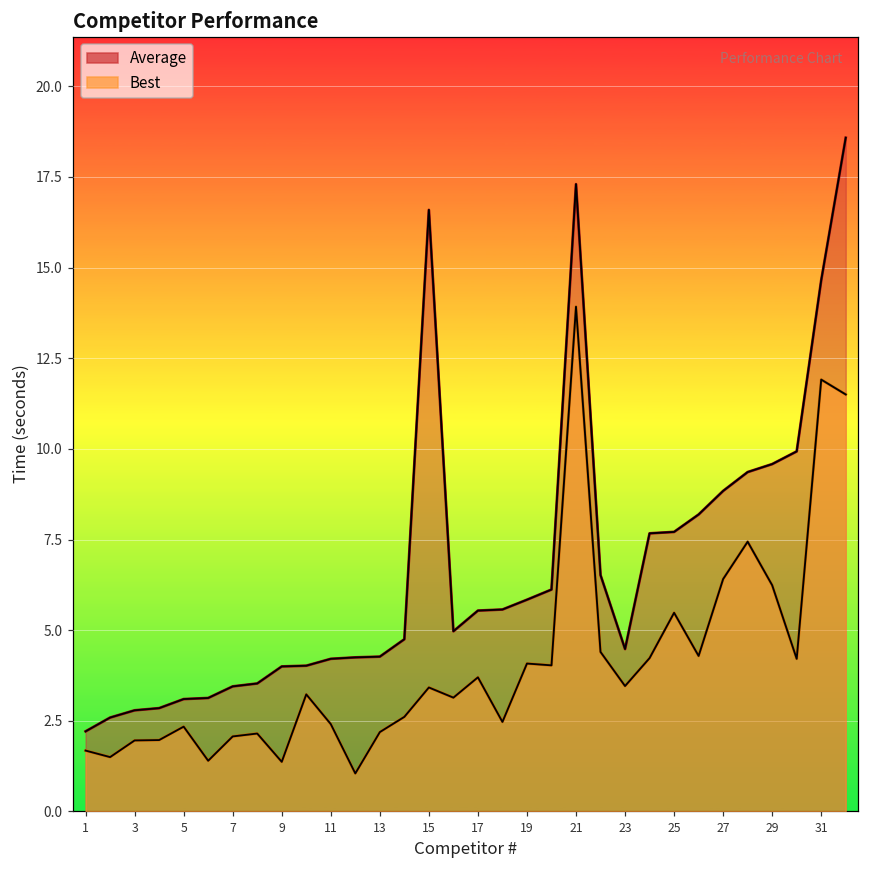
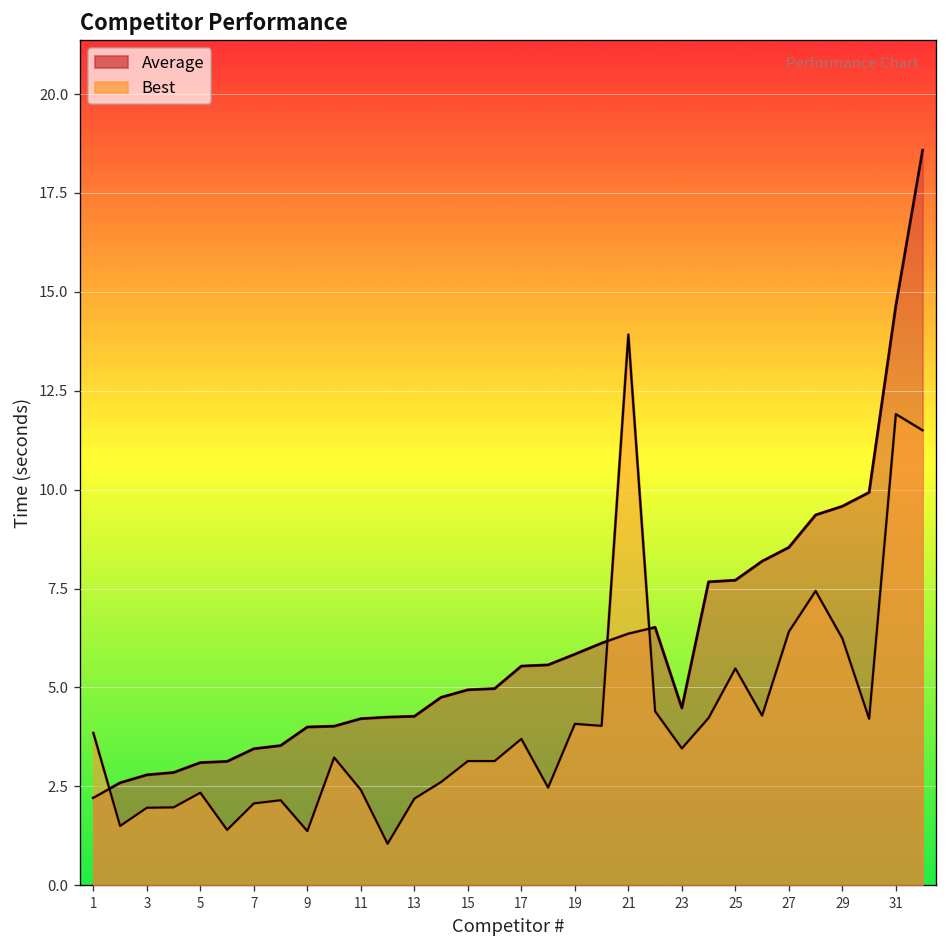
Best, 1: 1.7 -> 3.9
Average, 15: 16.6 -> 4.9
Best, 15: 3.4 -> 3.1
Average, 21: 17.3 -> 6.4
Average, 27: 8.8 -> 8.5
